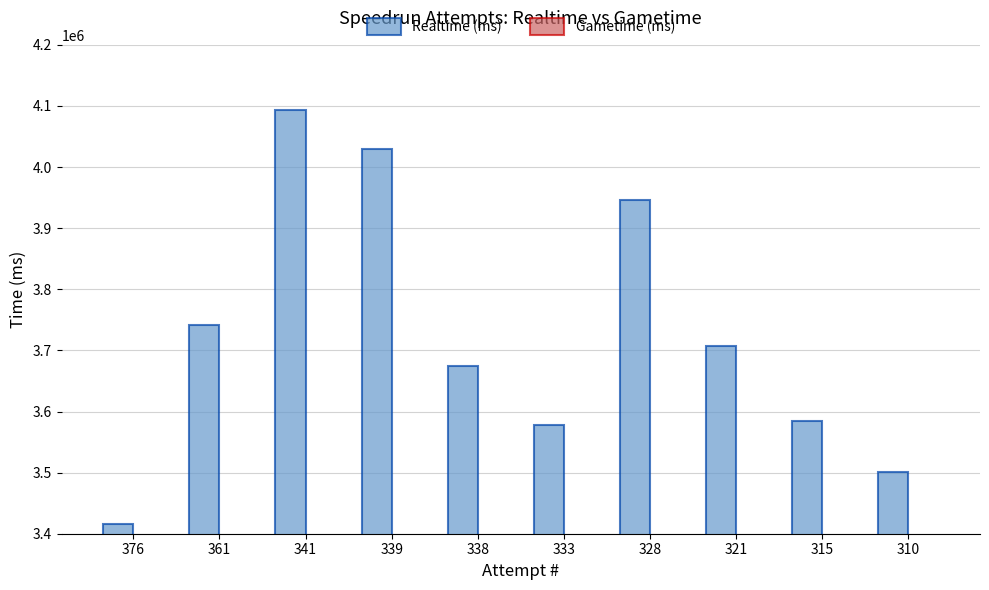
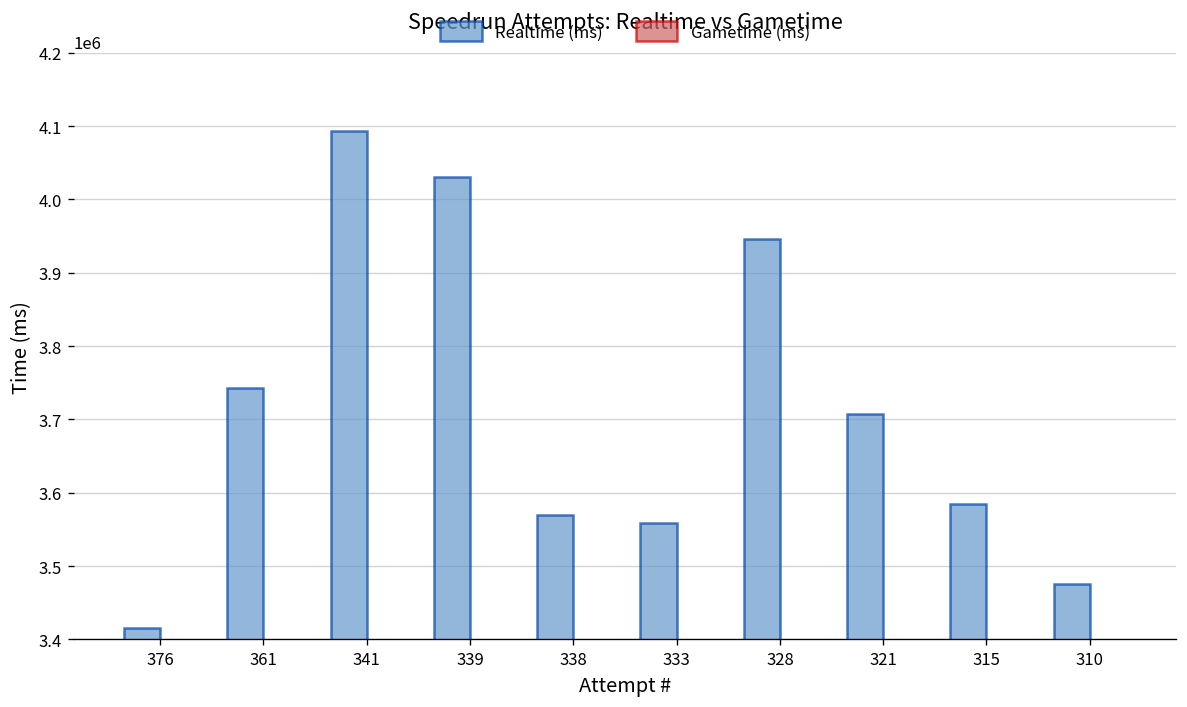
Realtime (ms), 338: 3670000 -> 3570000
Realtime (ms), 333: 3580000 -> 3560000
Realtime (ms), 310: 3500000 -> 3480000
